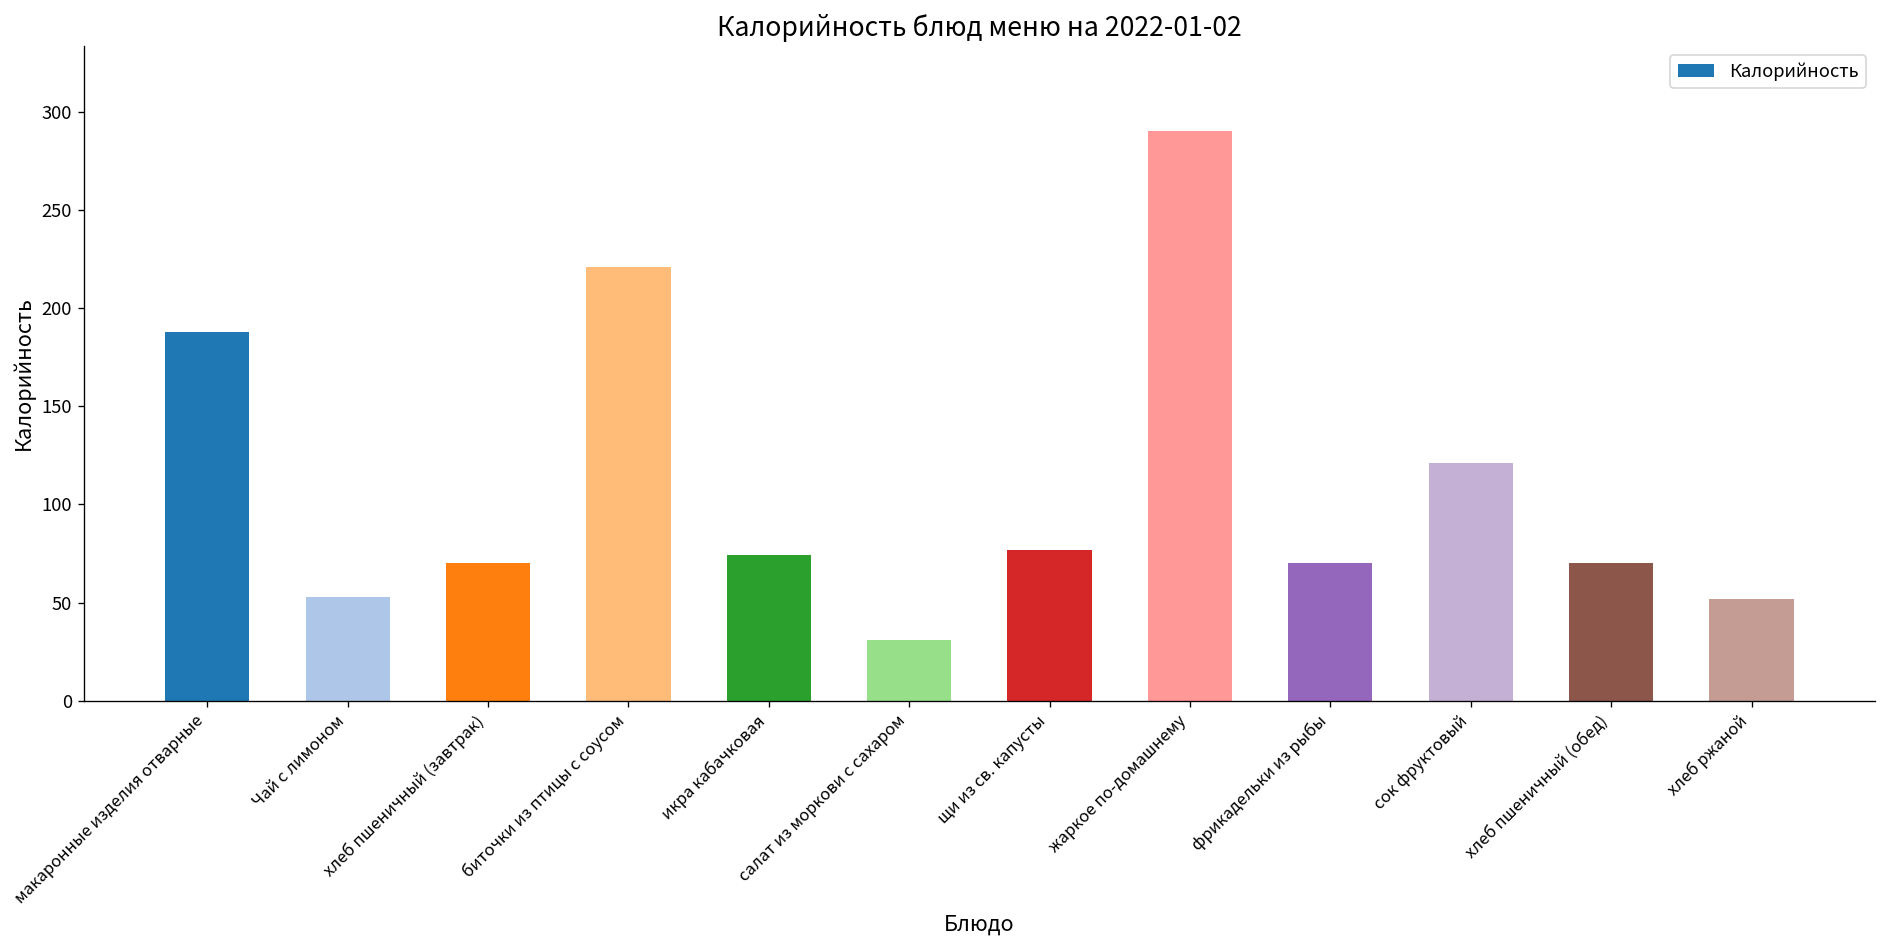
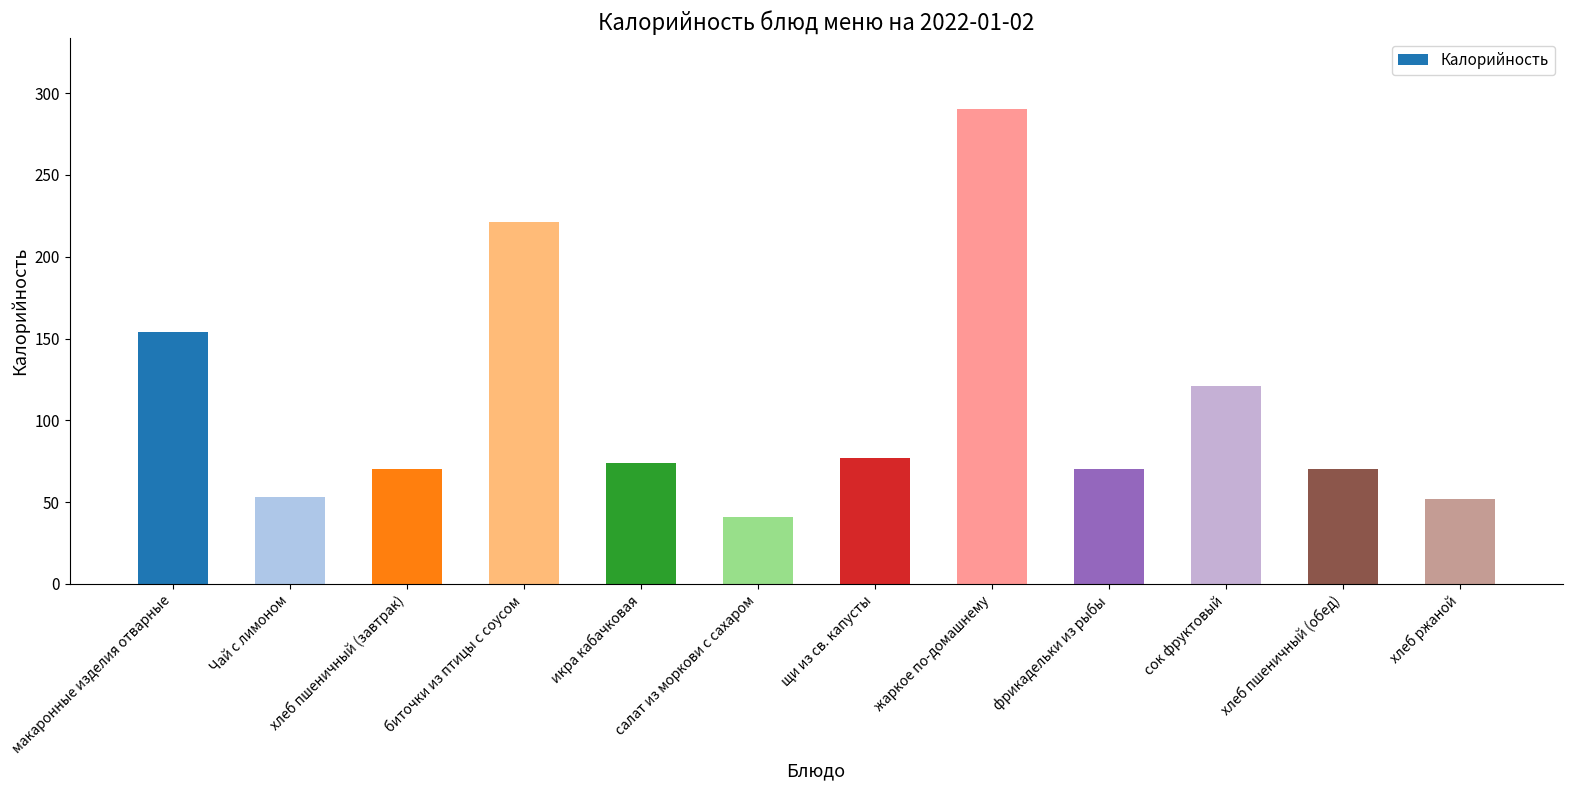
макаронные изделия отварные: 188 -> 154
салат из моркови с сахаром: 31 -> 41
